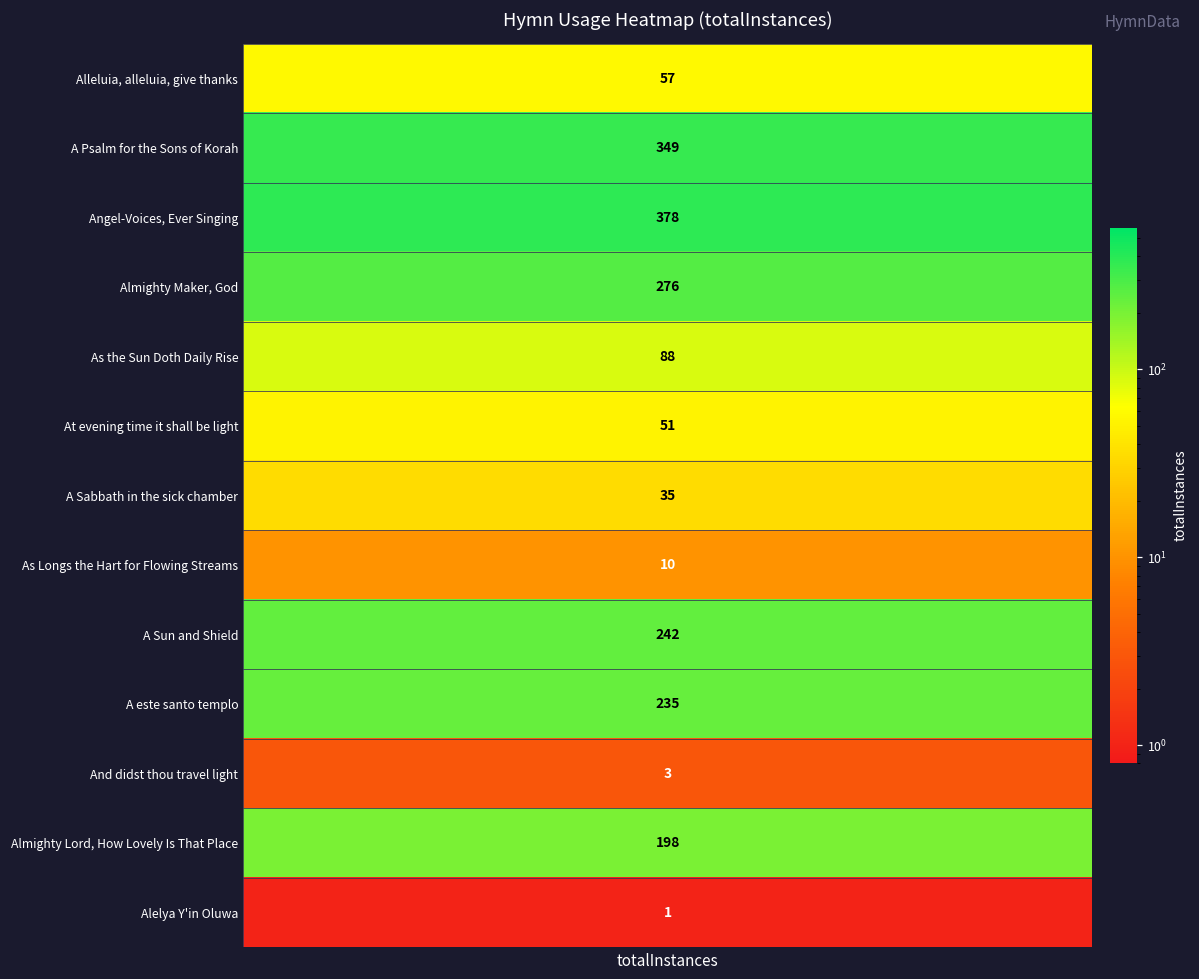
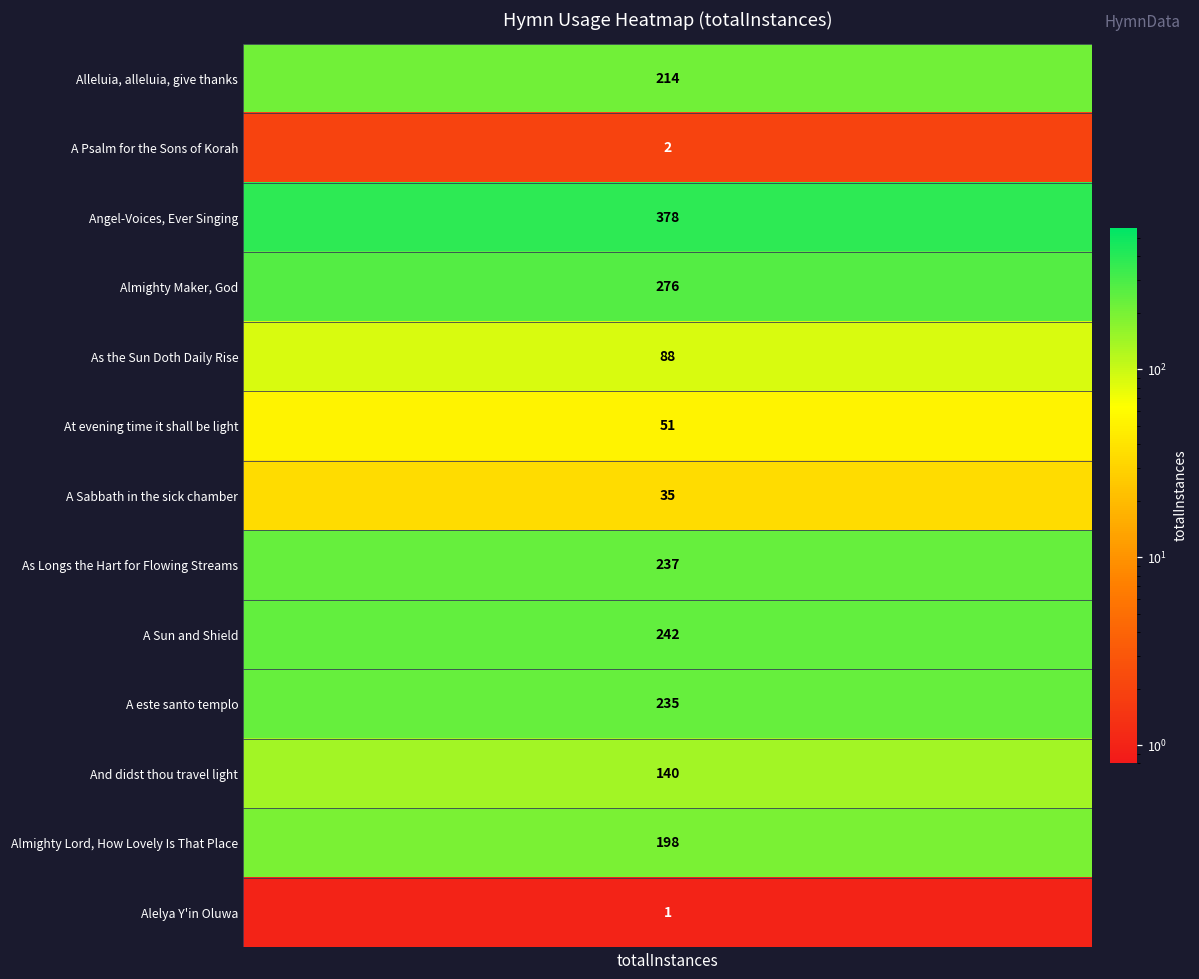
Alleluia, alleluia, give thanks, totalInstances: 57 -> 214
A Psalm for the Sons of Korah, totalInstances: 349 -> 2
As Longs the Hart for Flowing Streams, totalInstances: 10 -> 237
And didst thou travel light, totalInstances: 3 -> 140
